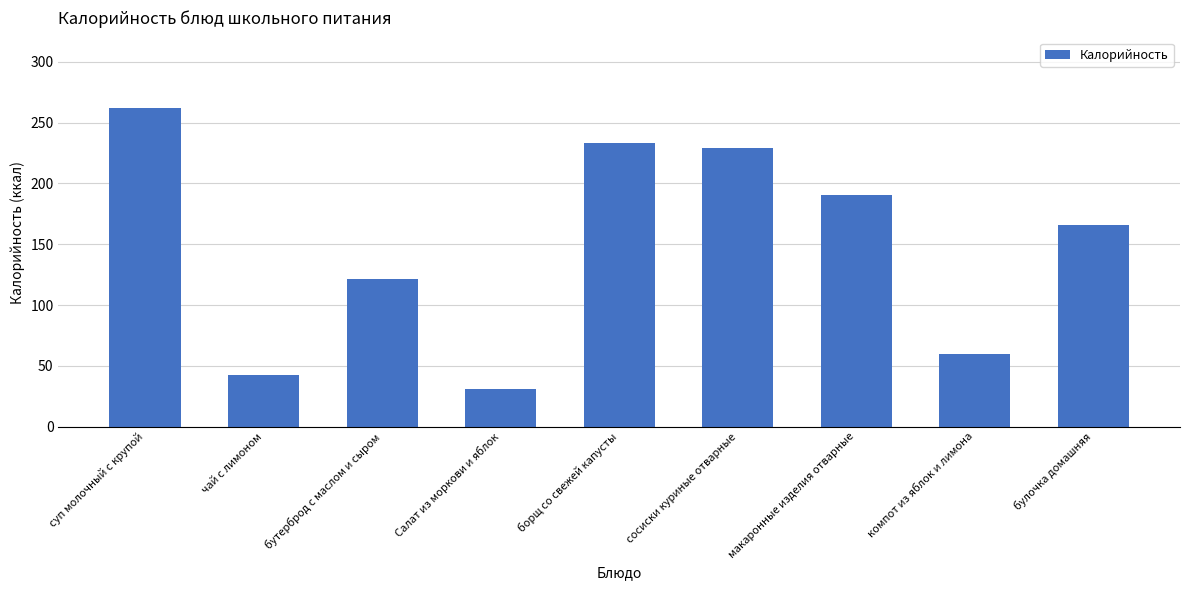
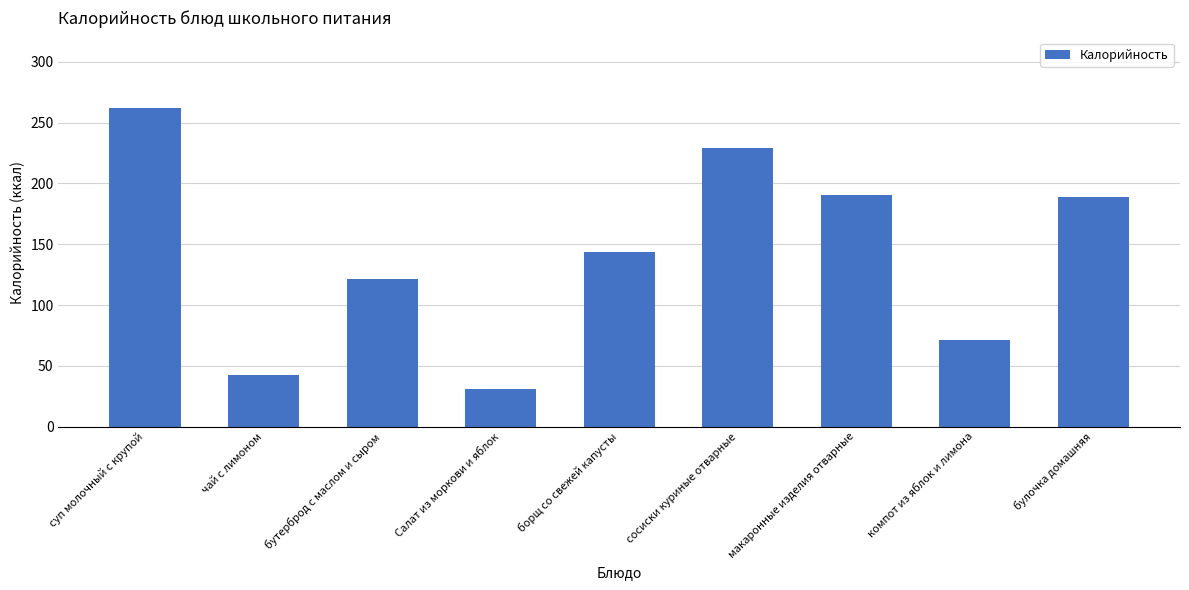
борщ со свежей капусты: 234 -> 144
компот из яблок и лимона: 60 -> 71
булочка домашняя: 166 -> 189
